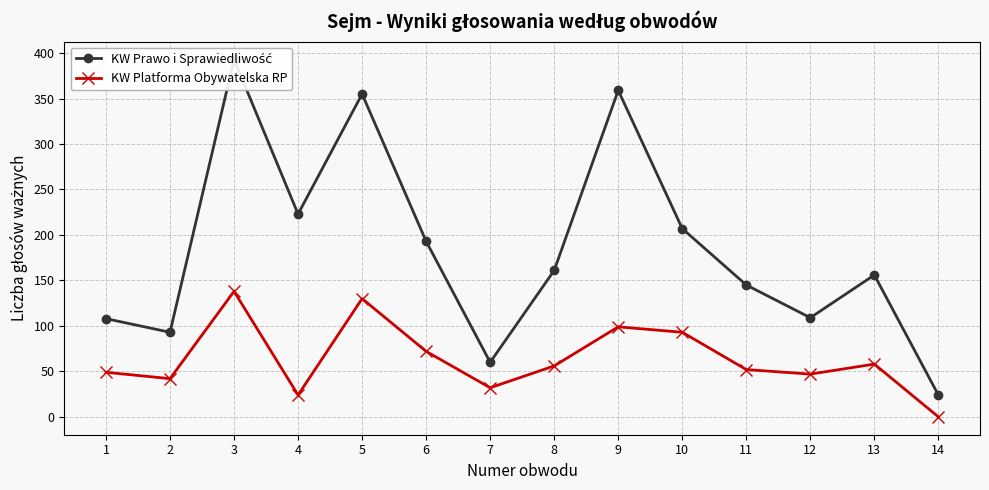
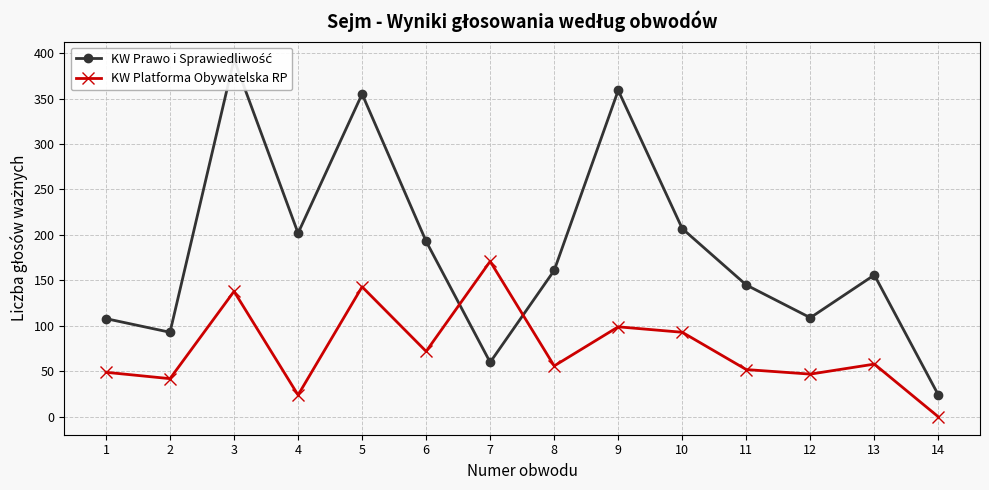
KW Prawo i Sprawiedliwość, 4: 220 -> 200
KW Platforma Obywatelska RP, 5: 130 -> 140
KW Platforma Obywatelska RP, 7: 30 -> 170
